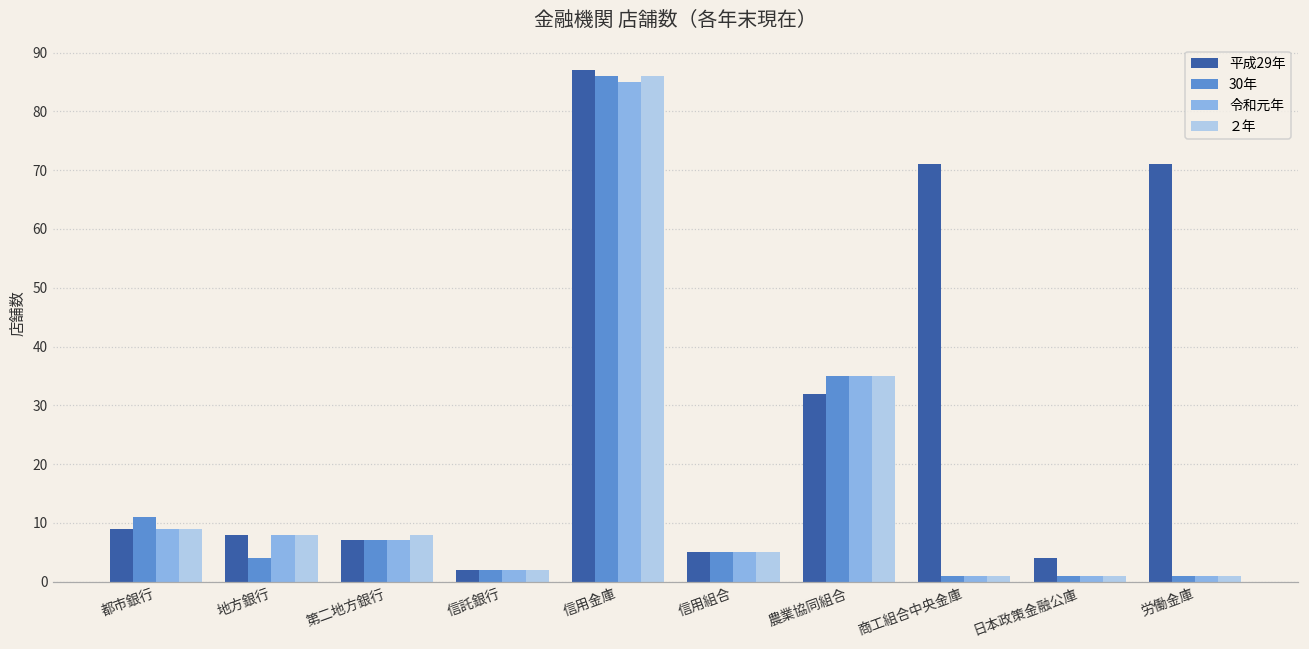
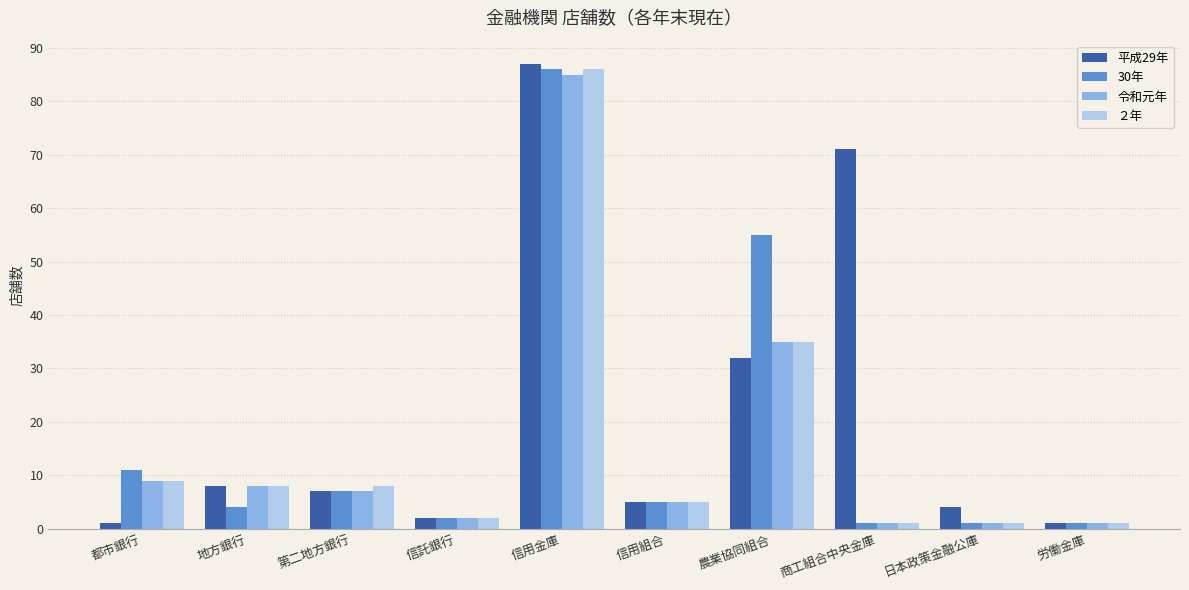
平成29年, 都市銀行: 9 -> 1
30年, 農業協同組合: 35 -> 55
平成29年, 労働金庫: 71 -> 1
